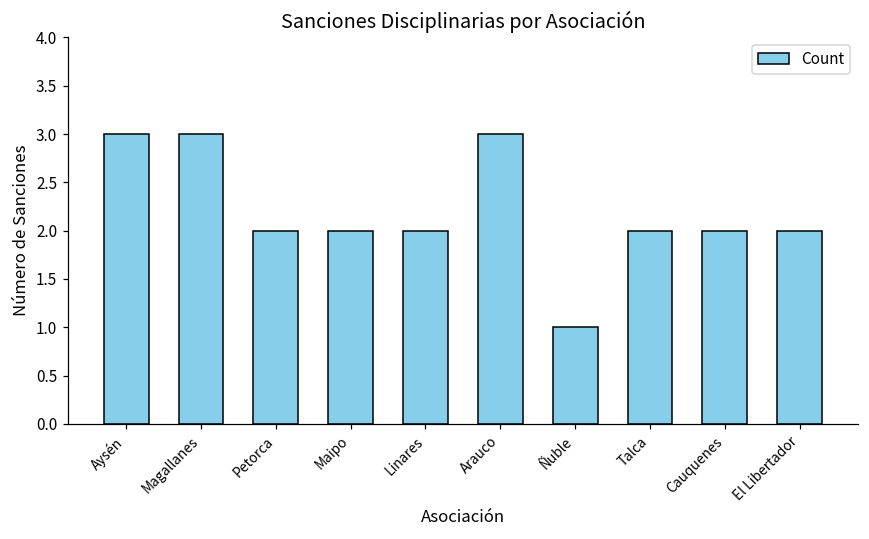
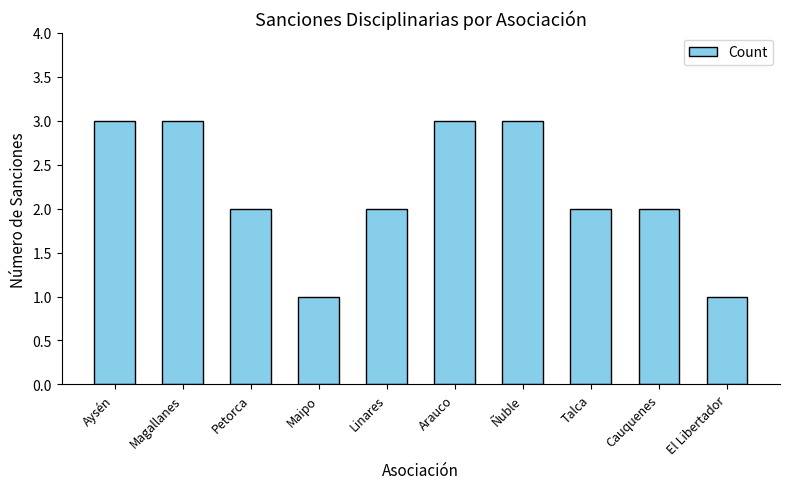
Maipo: 2 -> 1
Ñuble: 1 -> 3
El Libertador: 2 -> 1
